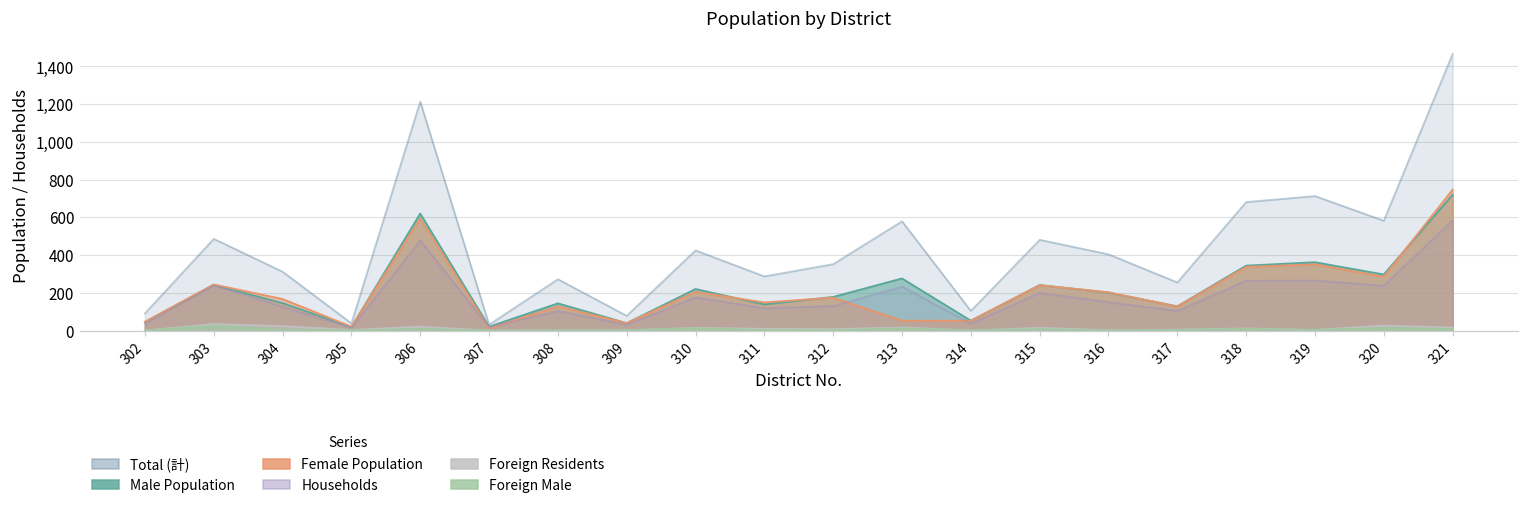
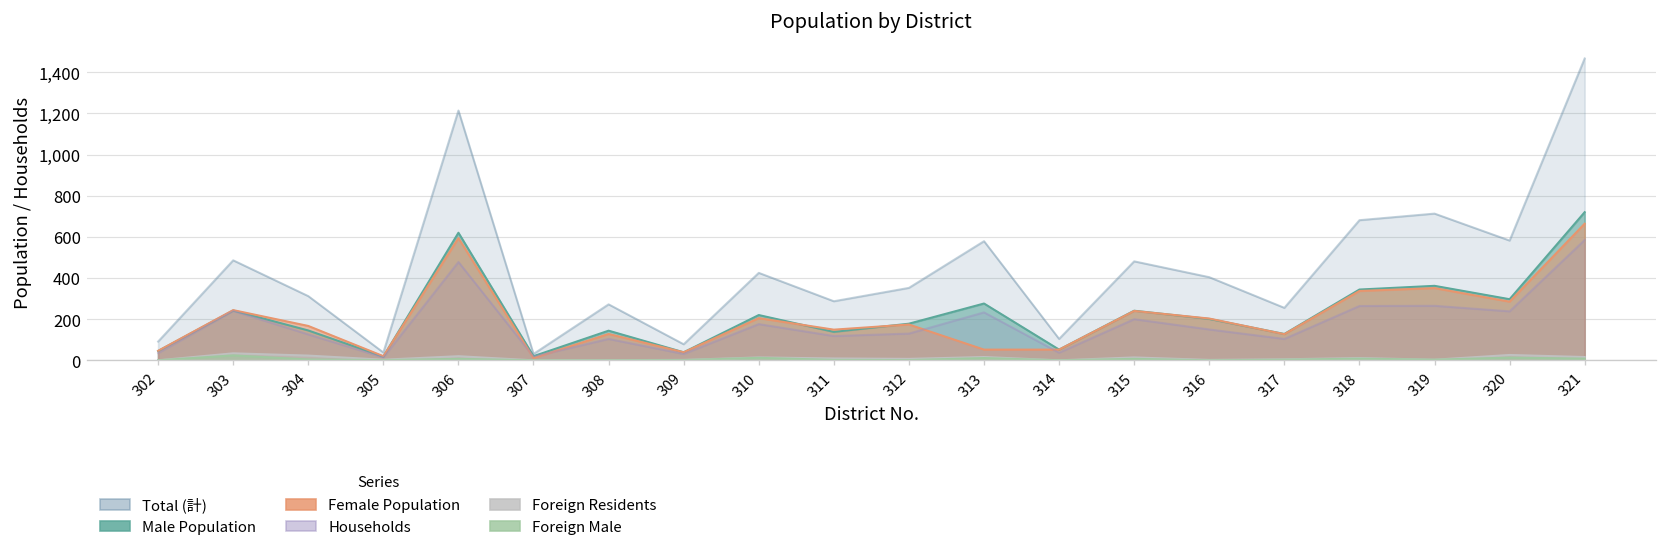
Female Population, 321: 750 -> 660
